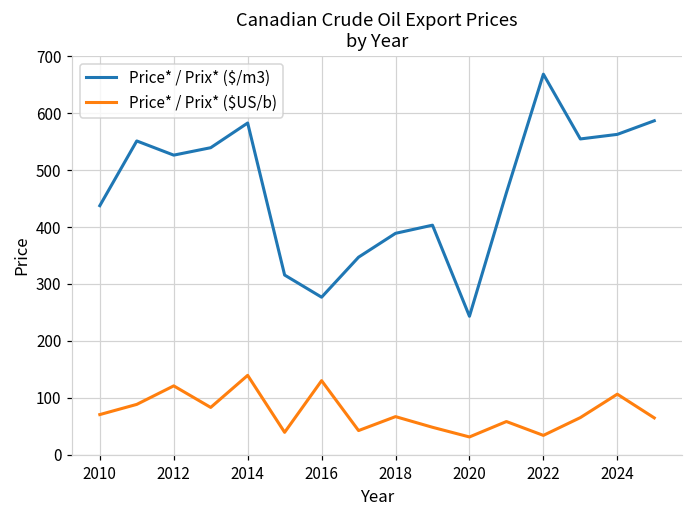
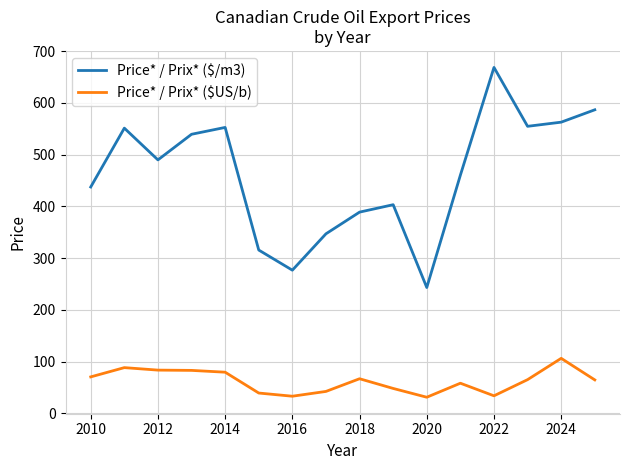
Price* / Prix* ($/m3), 2012: 530 -> 490
Price* / Prix* ($US/b), 2012: 120 -> 80
Price* / Prix* ($/m3), 2014: 580 -> 550
Price* / Prix* ($US/b), 2014: 140 -> 80
Price* / Prix* ($US/b), 2016: 130 -> 30
